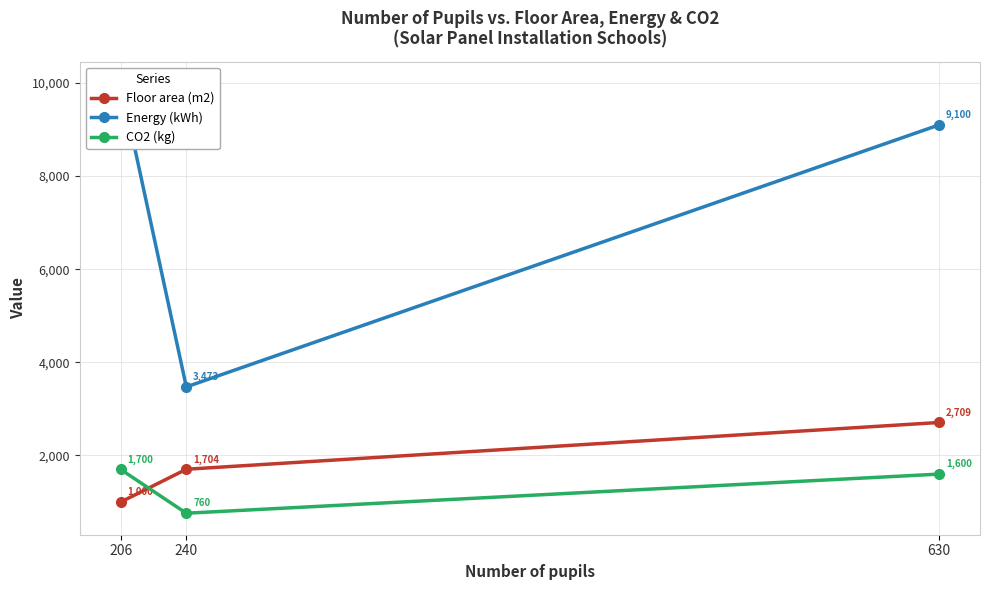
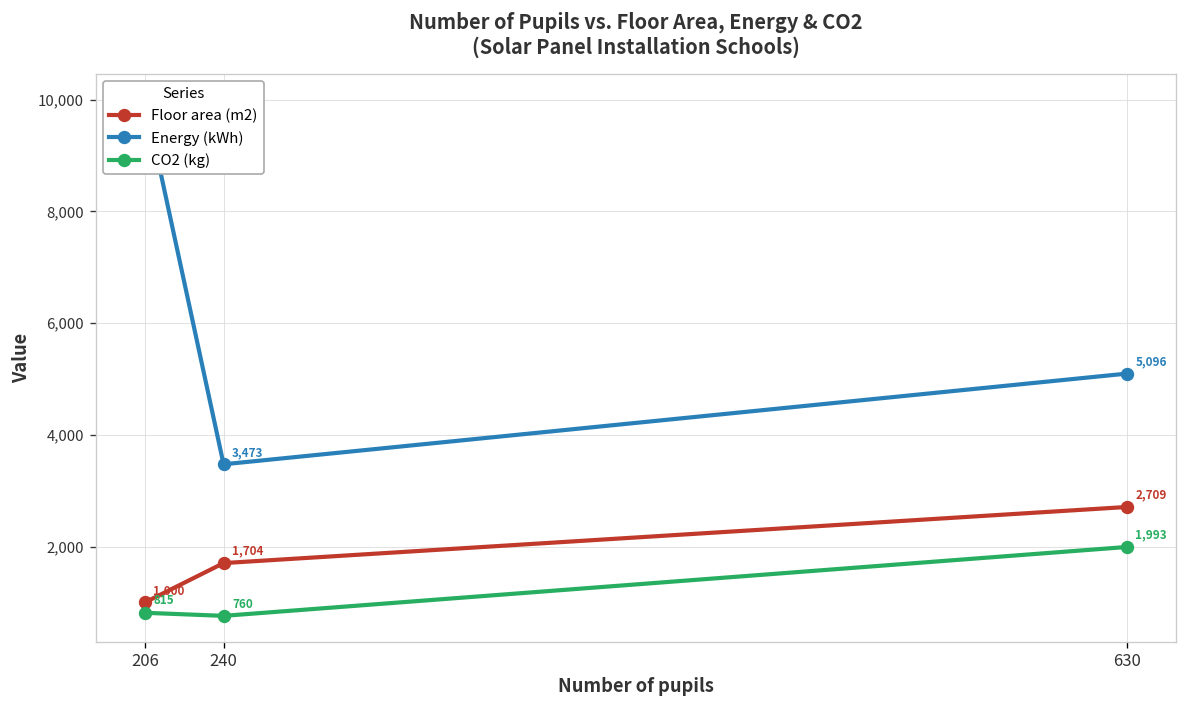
CO2 (kg), 206: 1,700 -> 815
Energy (kWh), 630: 9,100 -> 5,096
CO2 (kg), 630: 1,600 -> 1,993
